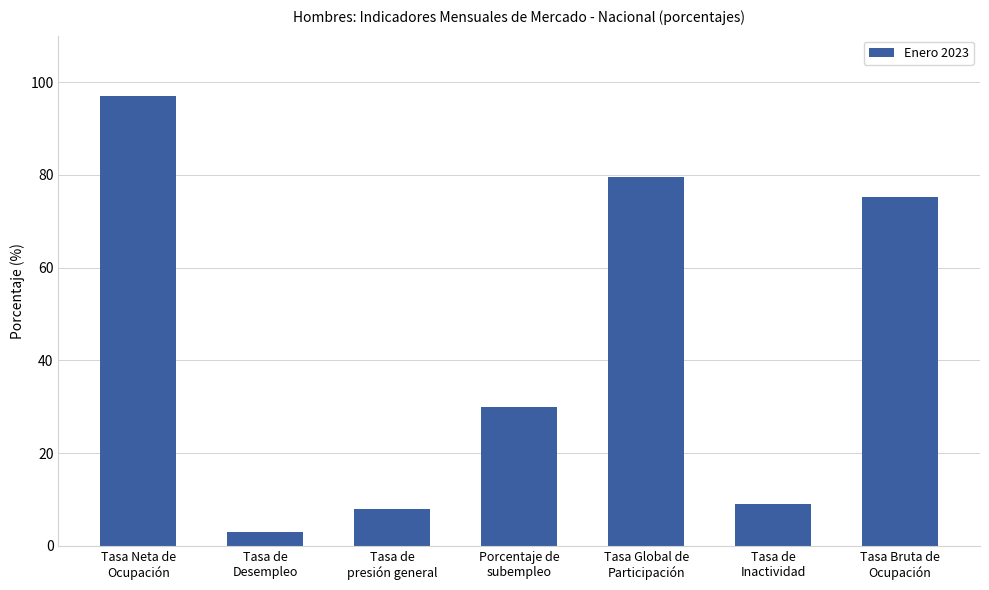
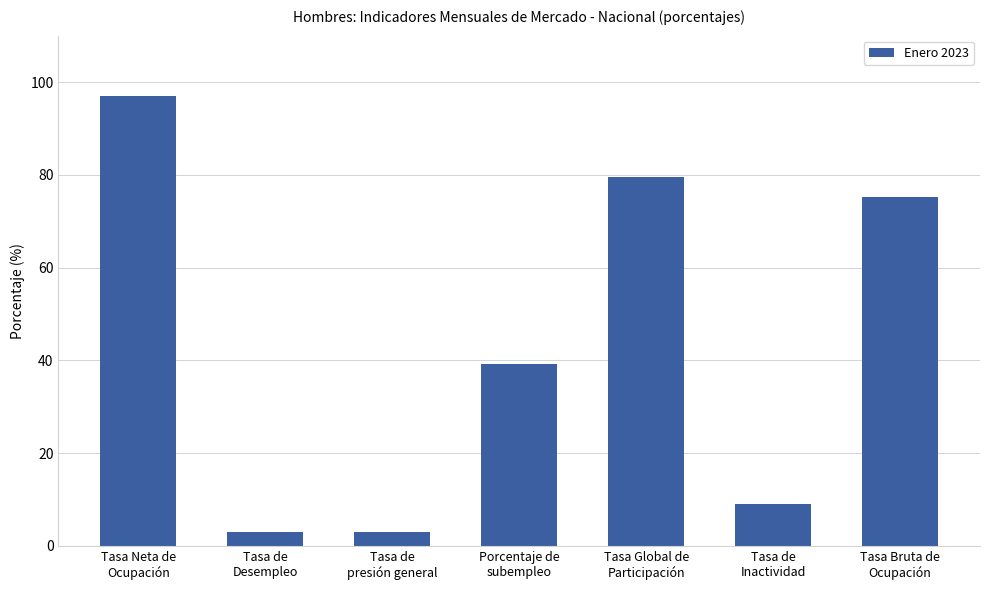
Tasa de presión general: 8 -> 3
Porcentaje de subempleo: 30 -> 39
